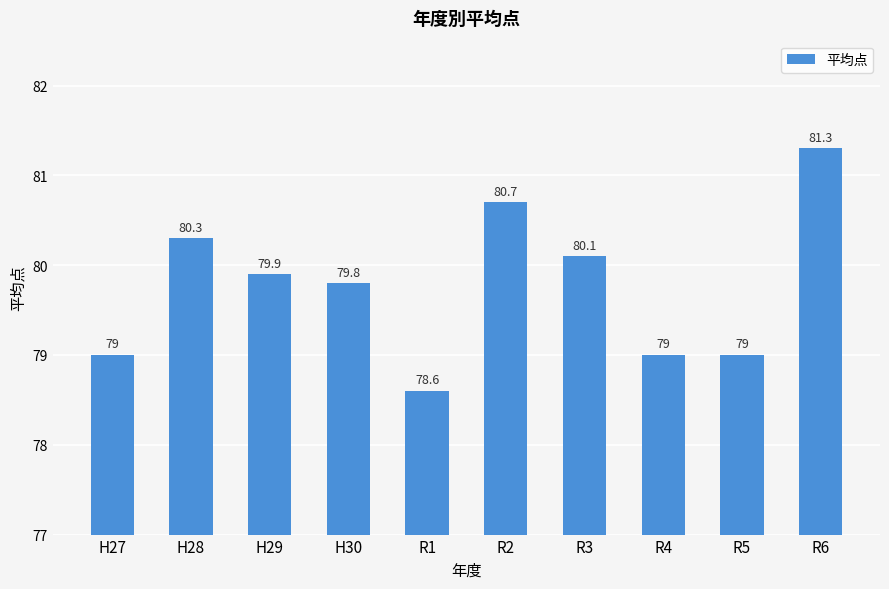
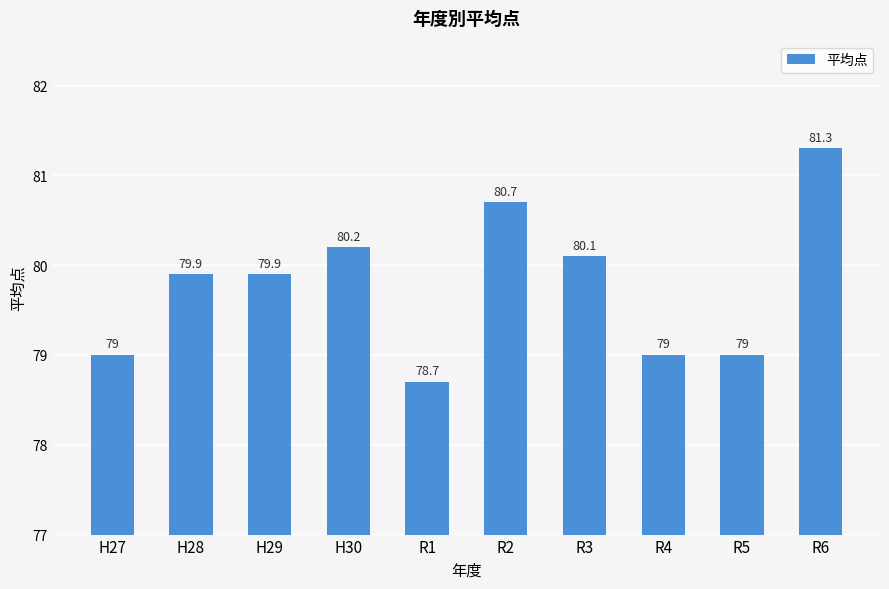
H28: 80.3 -> 79.9
H30: 79.8 -> 80.2
R1: 78.6 -> 78.7
